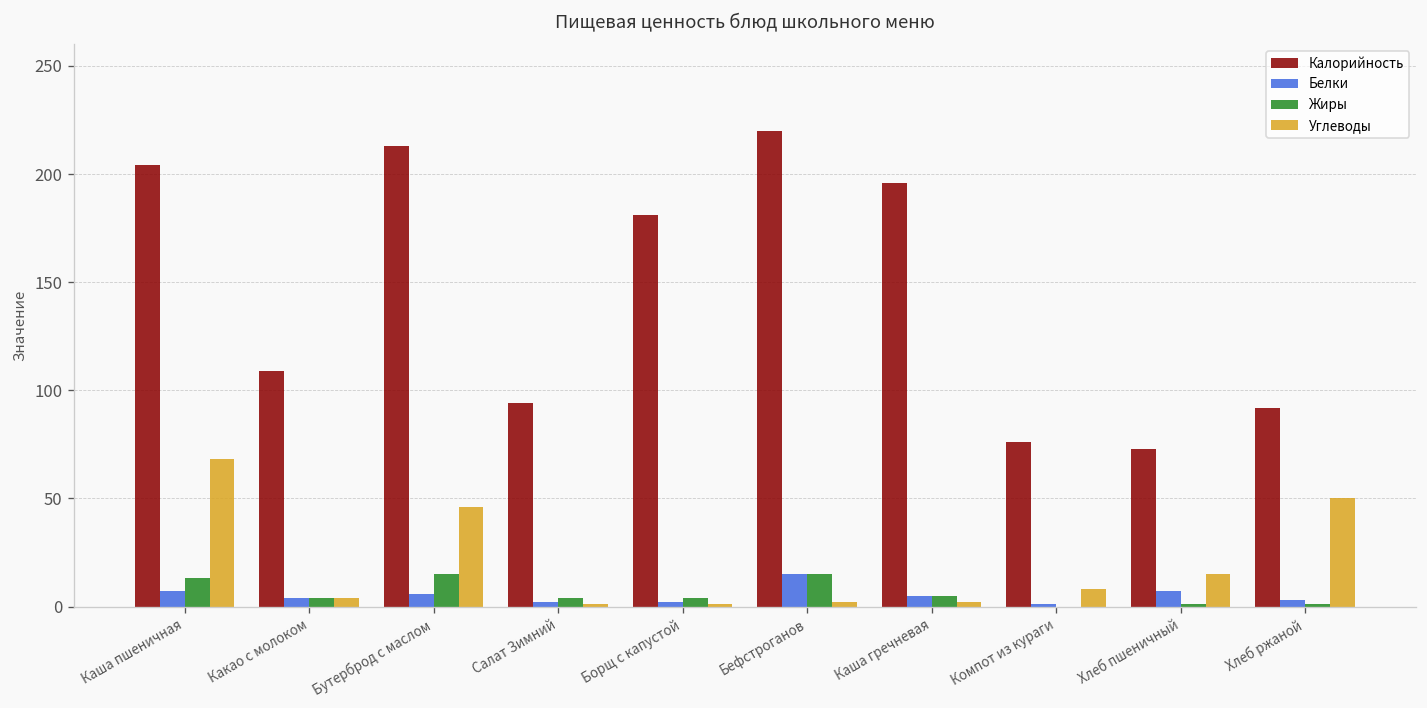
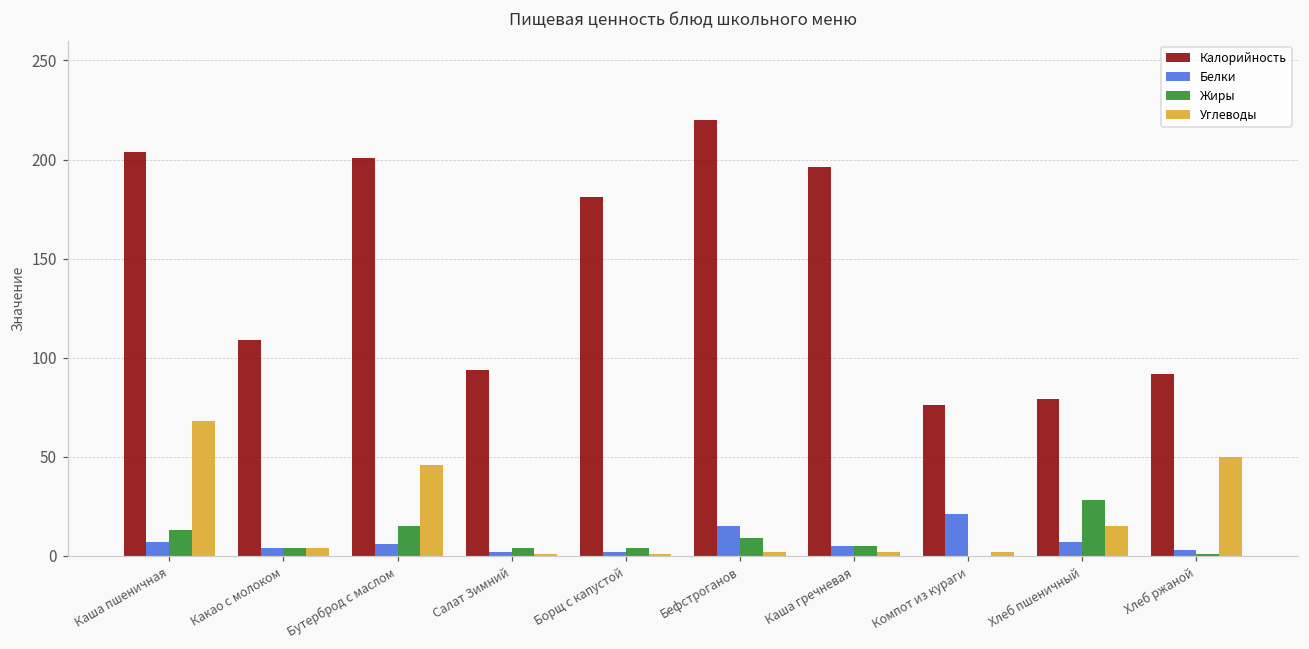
Калорийность, Бутерброд с маслом: 213 -> 201
Жиры, Бефстроганов: 15 -> 9
Белки, Компот из кураги: 1 -> 21
Углеводы, Компот из кураги: 8 -> 2
Калорийность, Хлеб пшеничный: 73 -> 79
Жиры, Хлеб пшеничный: 1 -> 28
